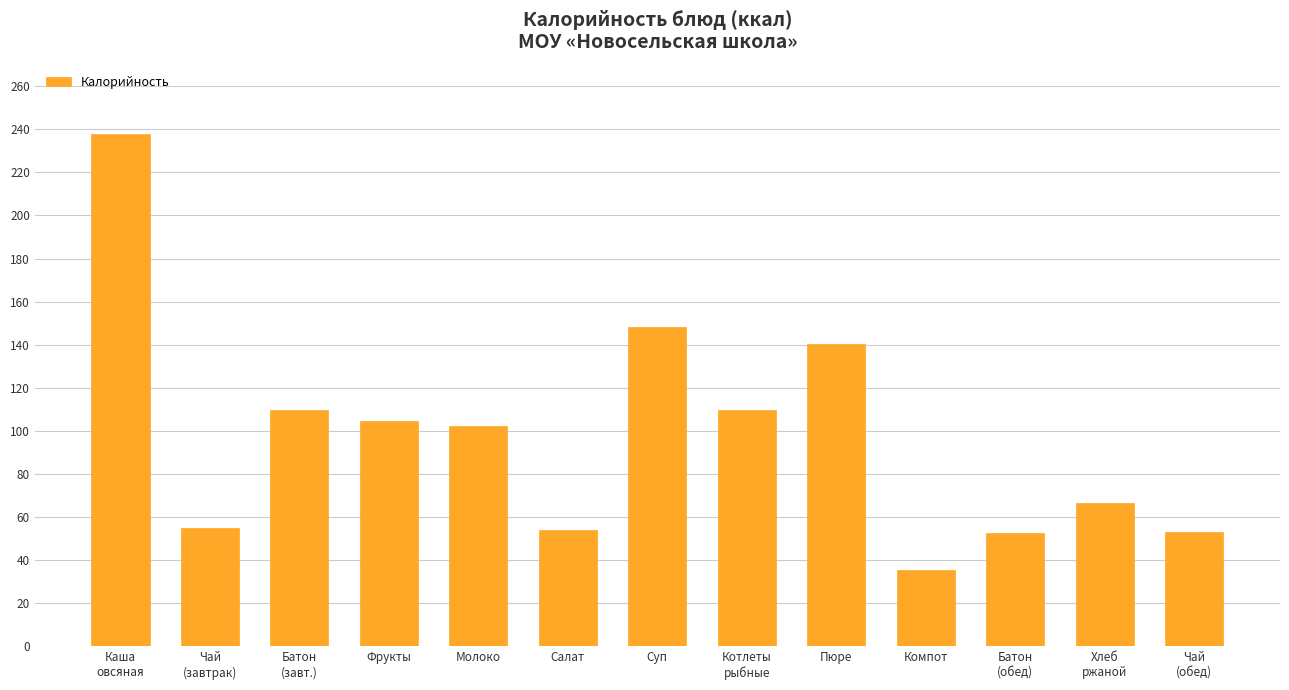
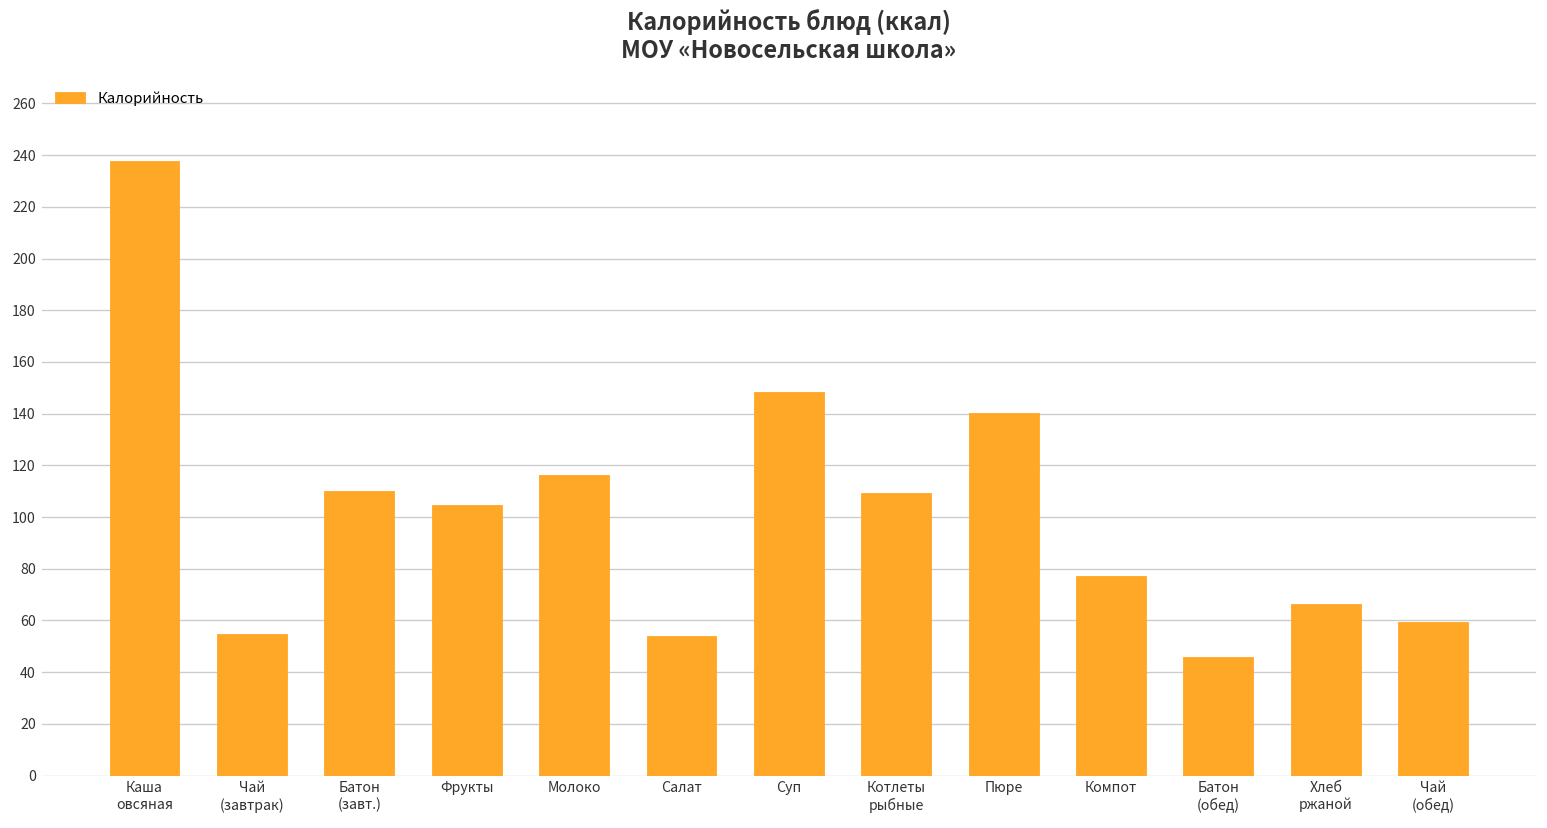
Молоко: 102 -> 116
Компот: 36 -> 77
Батон (обед): 52 -> 46
Чай (обед): 53 -> 59
